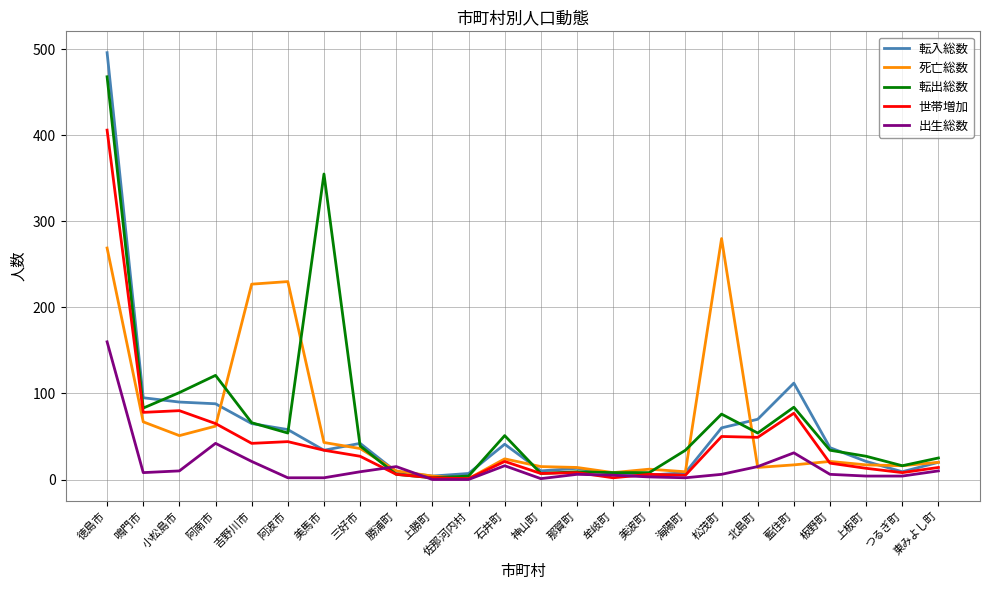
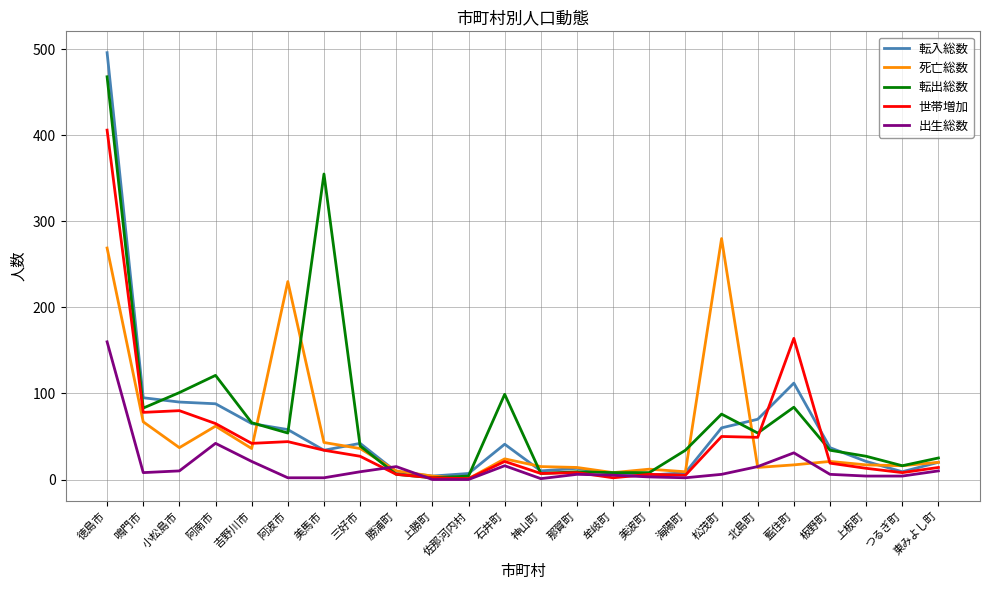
死亡総数, 小松島市: 50 -> 40
死亡総数, 吉野川市: 230 -> 40
転出総数, 石井町: 50 -> 100
世帯増加, 藍住町: 80 -> 160
